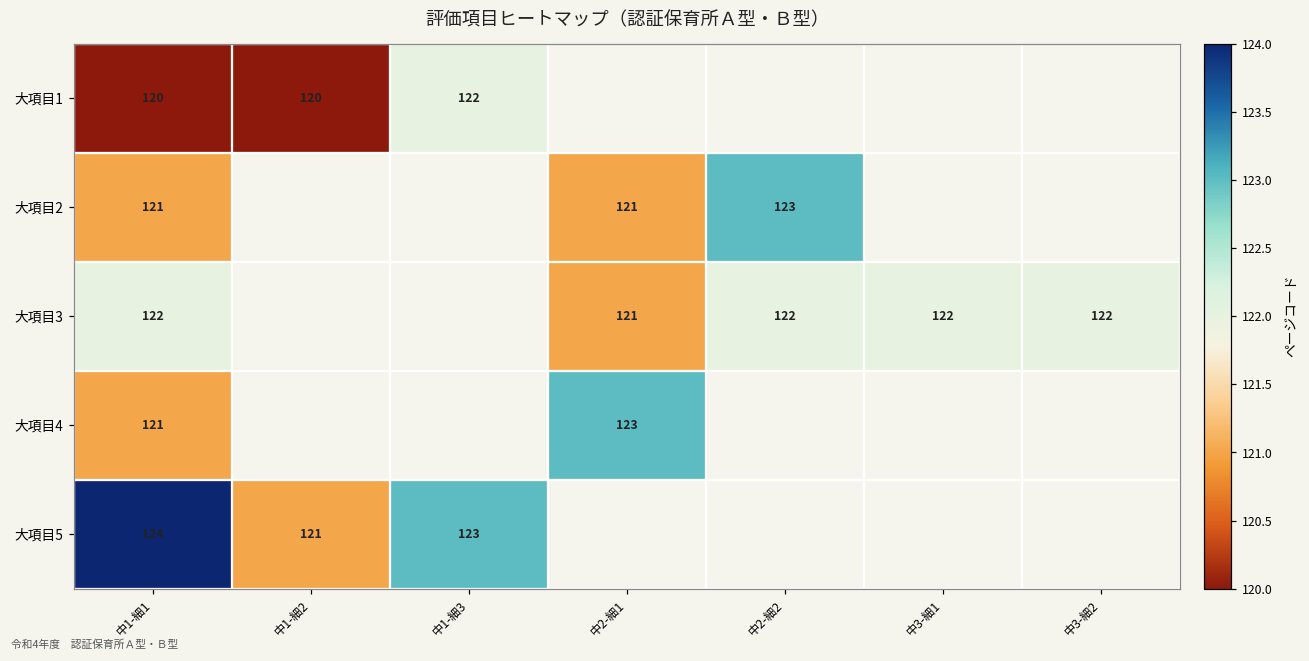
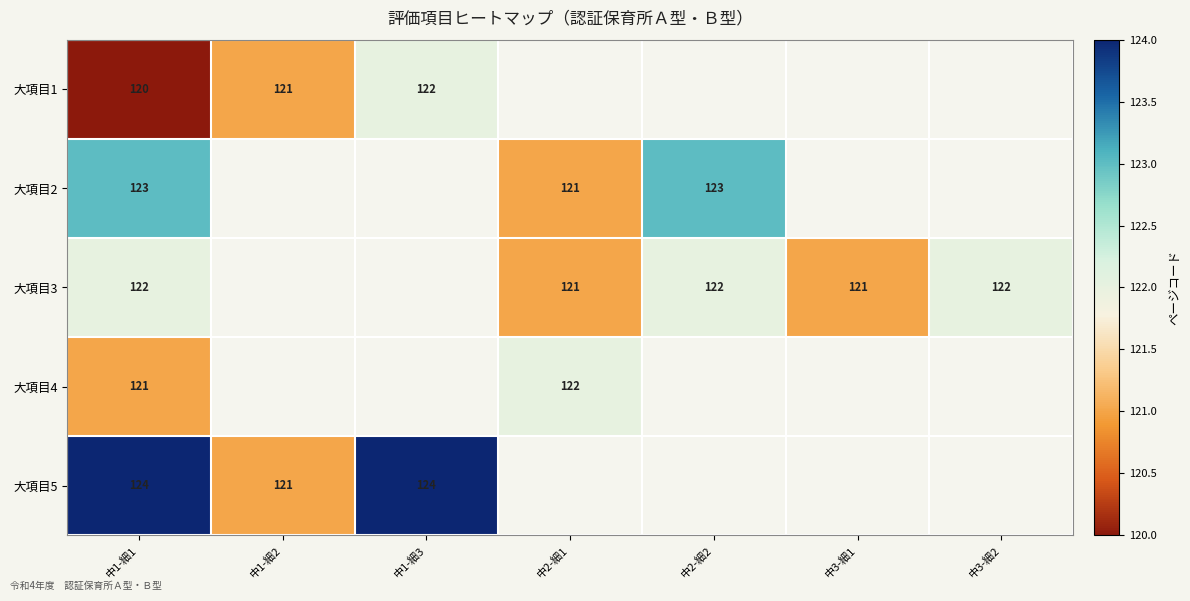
大項目1, 中1-細2: 120 -> 121
大項目2, 中1-細1: 121 -> 123
大項目3, 中3-細1: 122 -> 121
大項目4, 中2-細1: 123 -> 122
大項目5, 中1-細3: 123 -> 124
